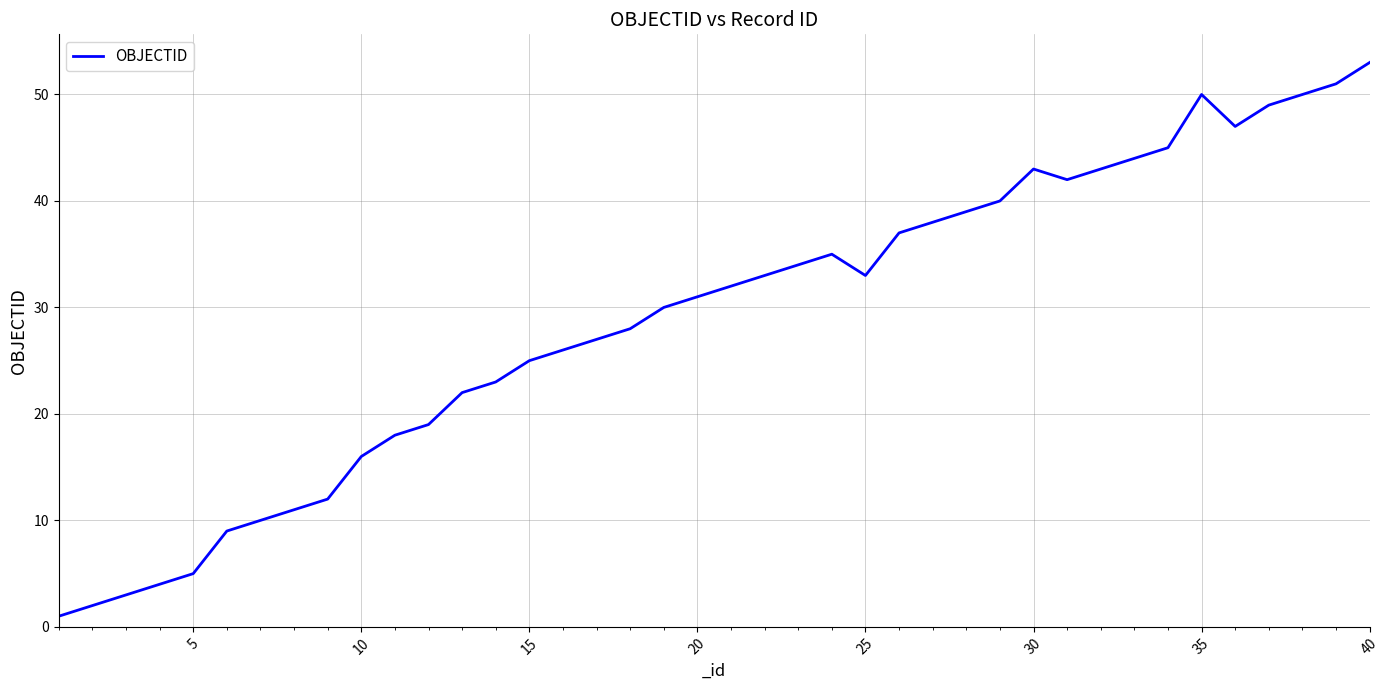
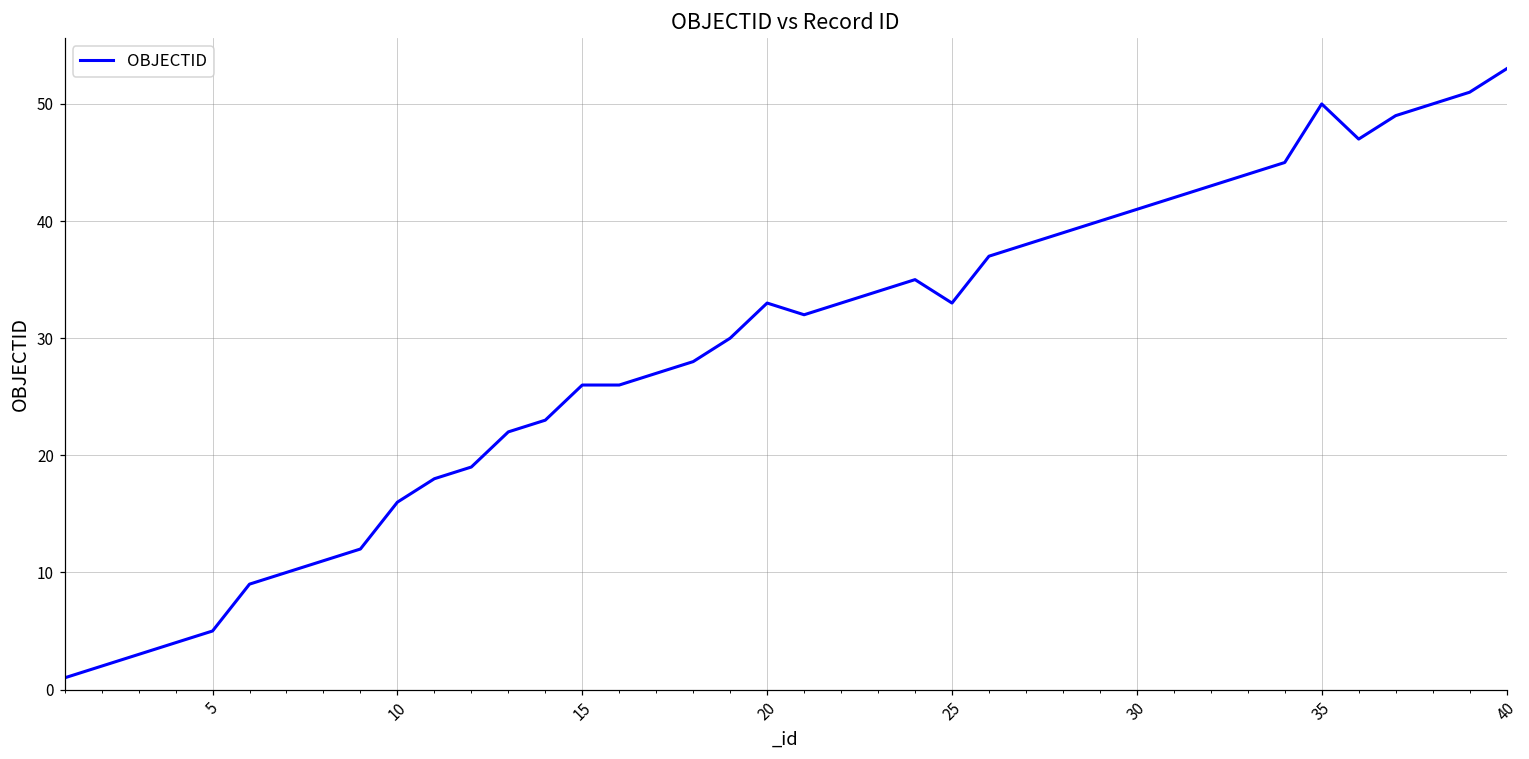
15: 25 -> 26
20: 31 -> 33
30: 43 -> 41
